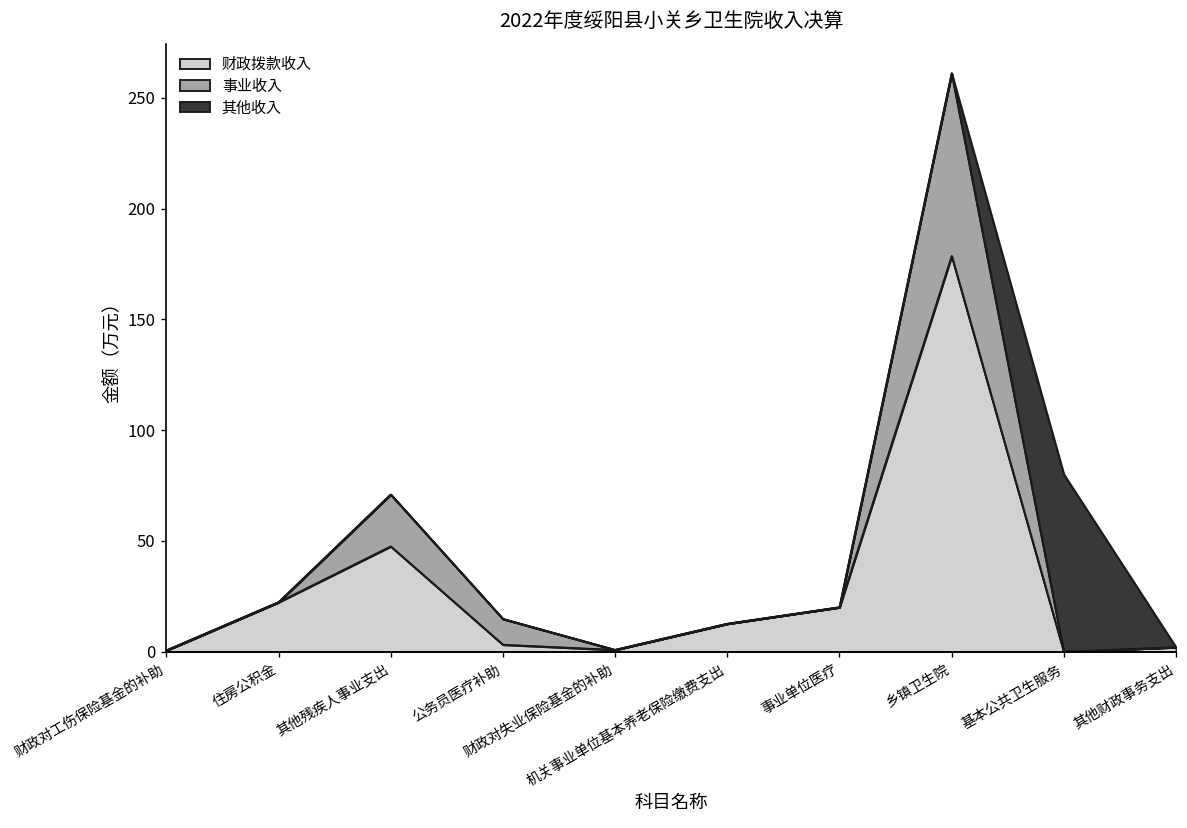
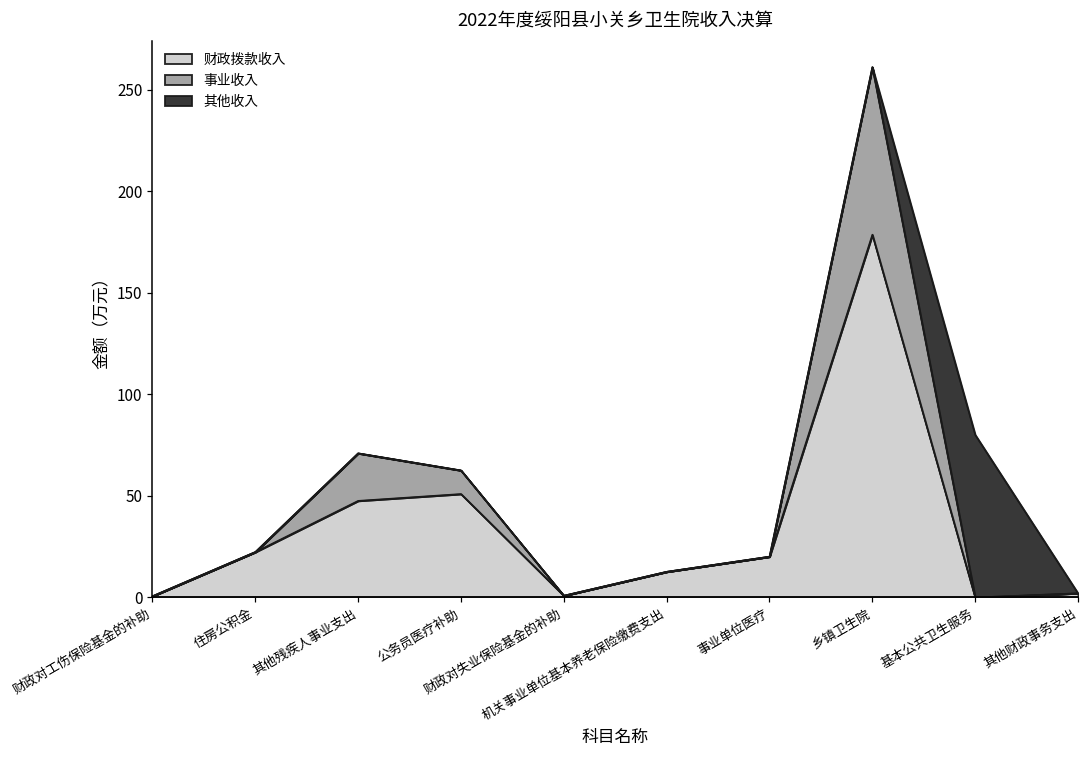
财政拨款收入, 公务员医疗补助: 3 -> 51
